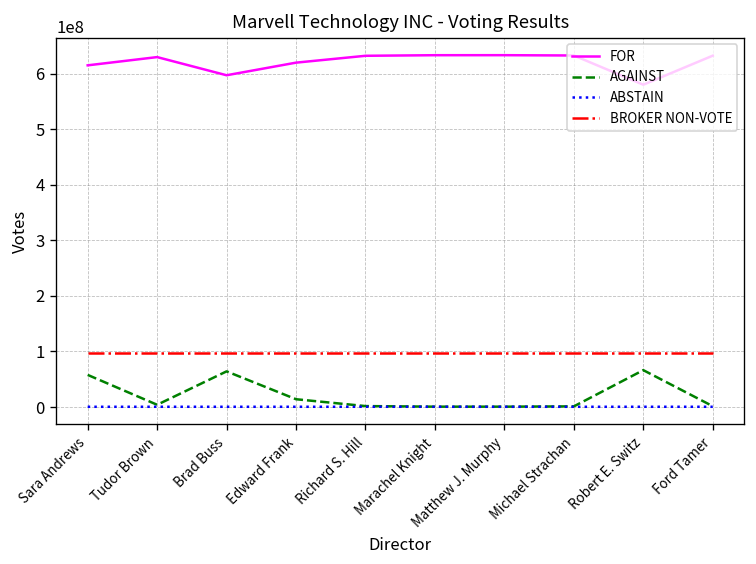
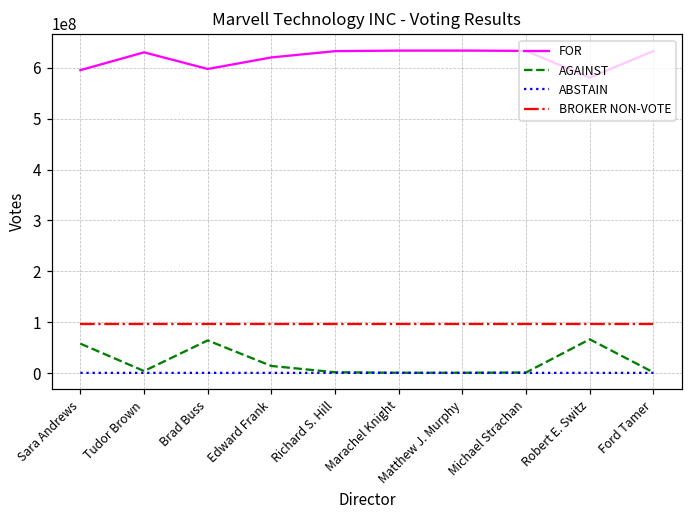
FOR, Sara Andrews: 620000000 -> 600000000
